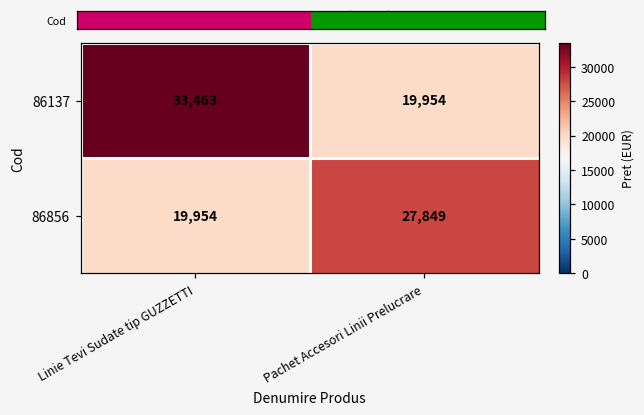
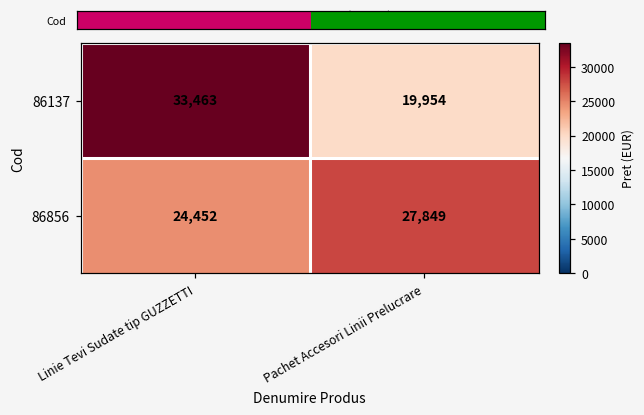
Pret Heatmap (EUR), 86856, Linie Tevi Sudate tip GUZZETTI: 19,954 -> 24,452
